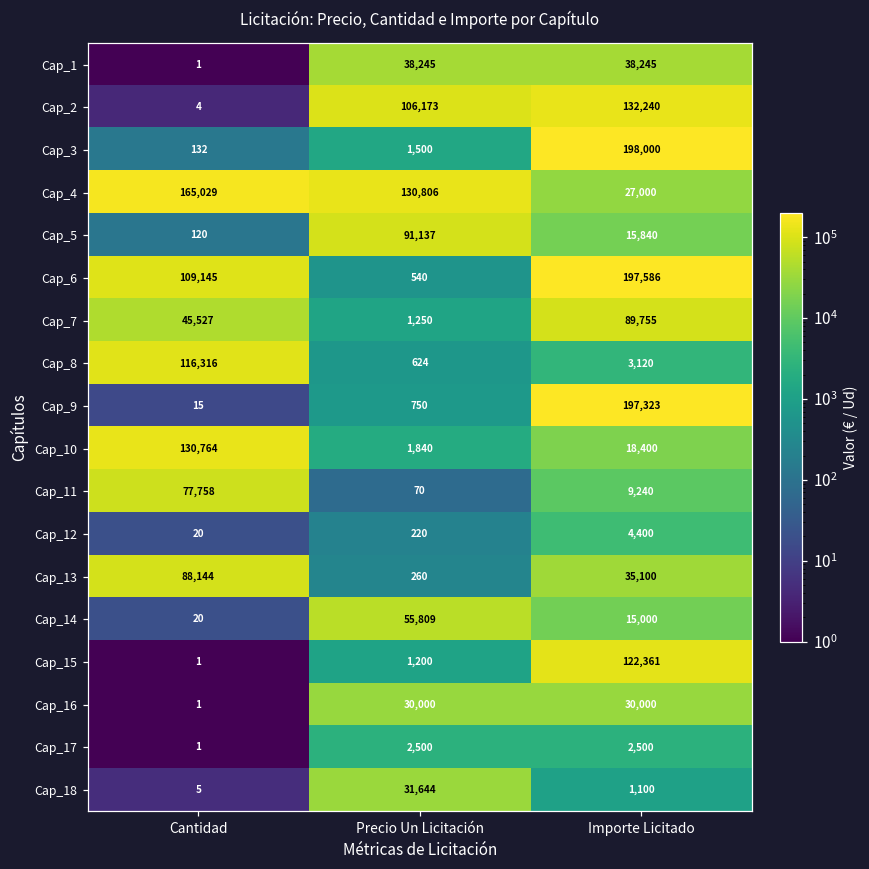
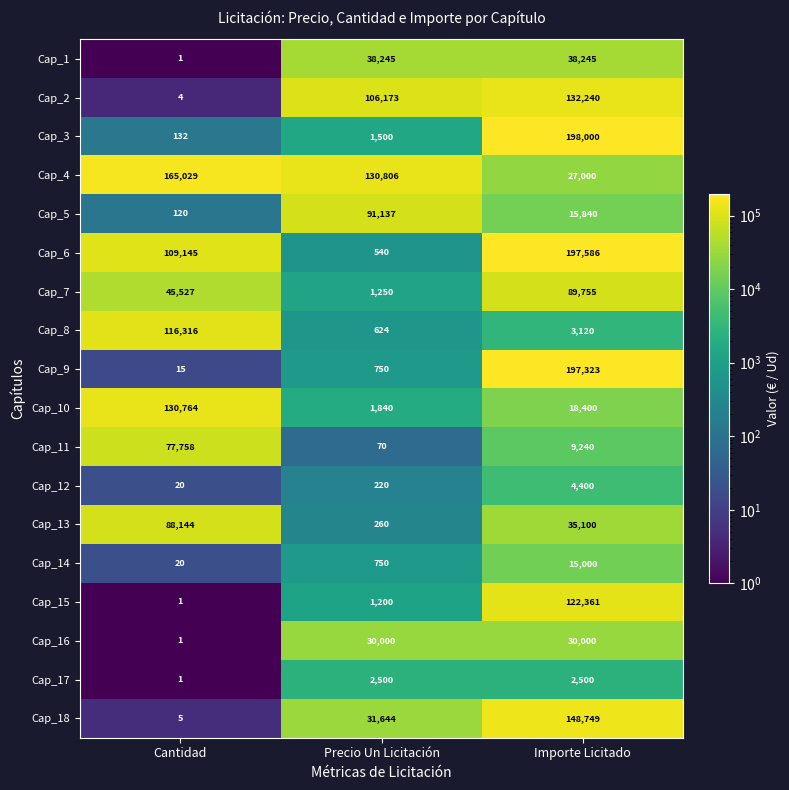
Cap_14, Precio Un Licitación: 55,809 -> 750
Cap_18, Importe Licitado: 1,100 -> 148,749
